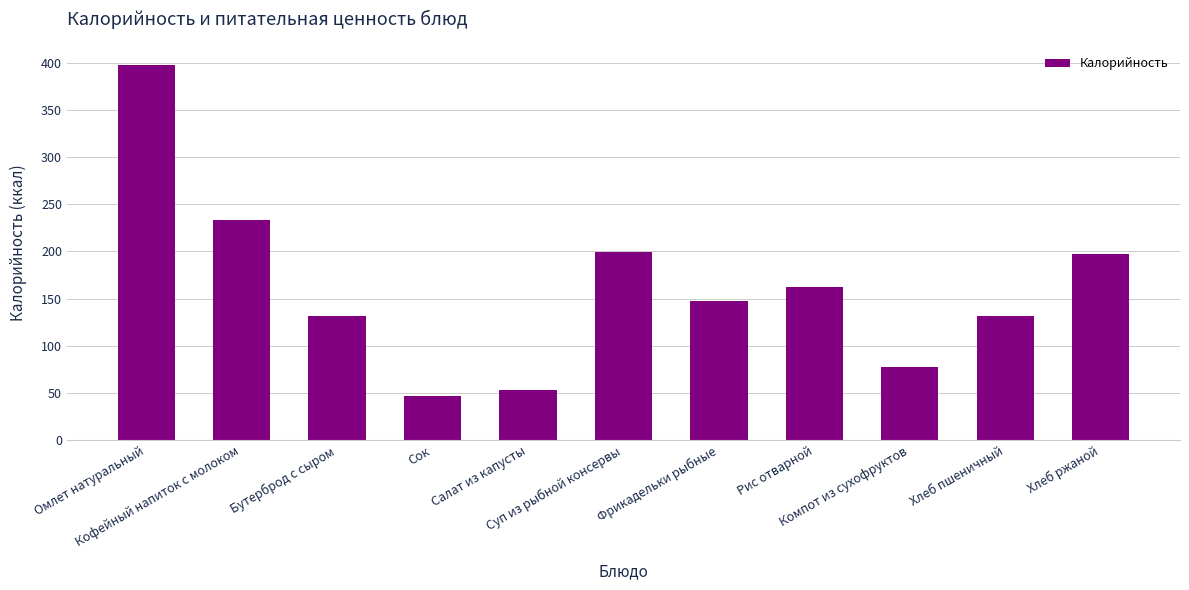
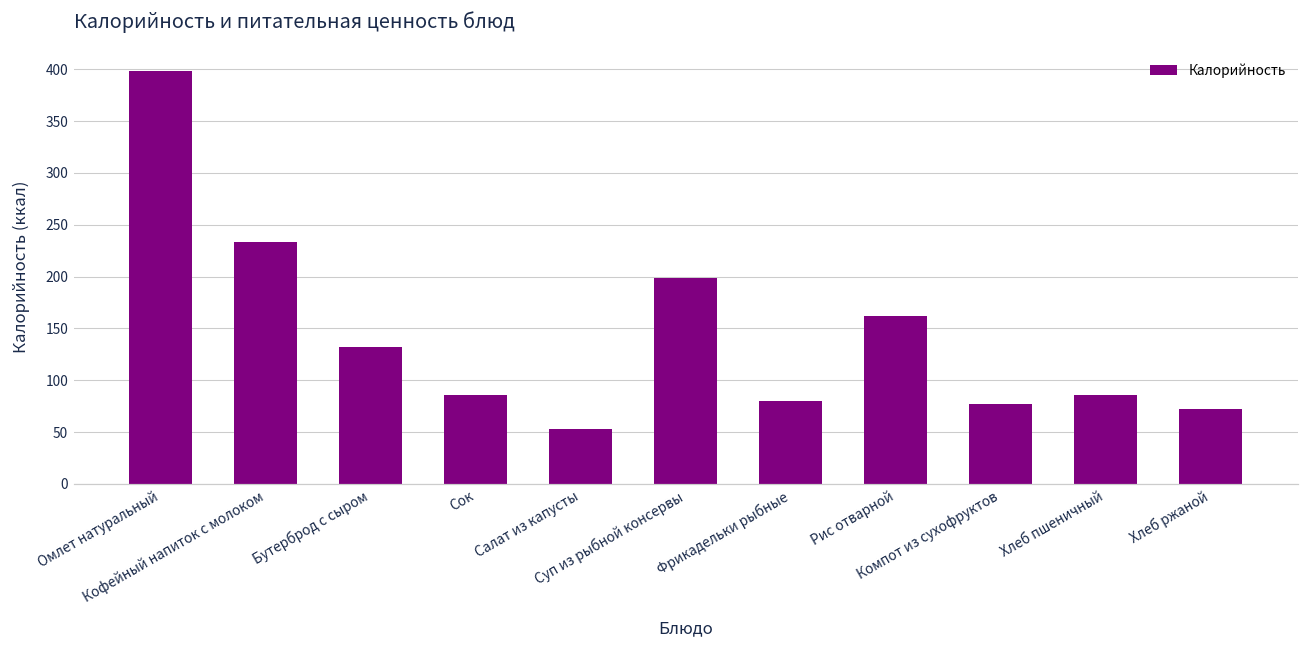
Сок: 50 -> 90
Фрикадельки рыбные: 150 -> 80
Хлеб пшеничный: 130 -> 90
Хлеб ржаной: 200 -> 70
